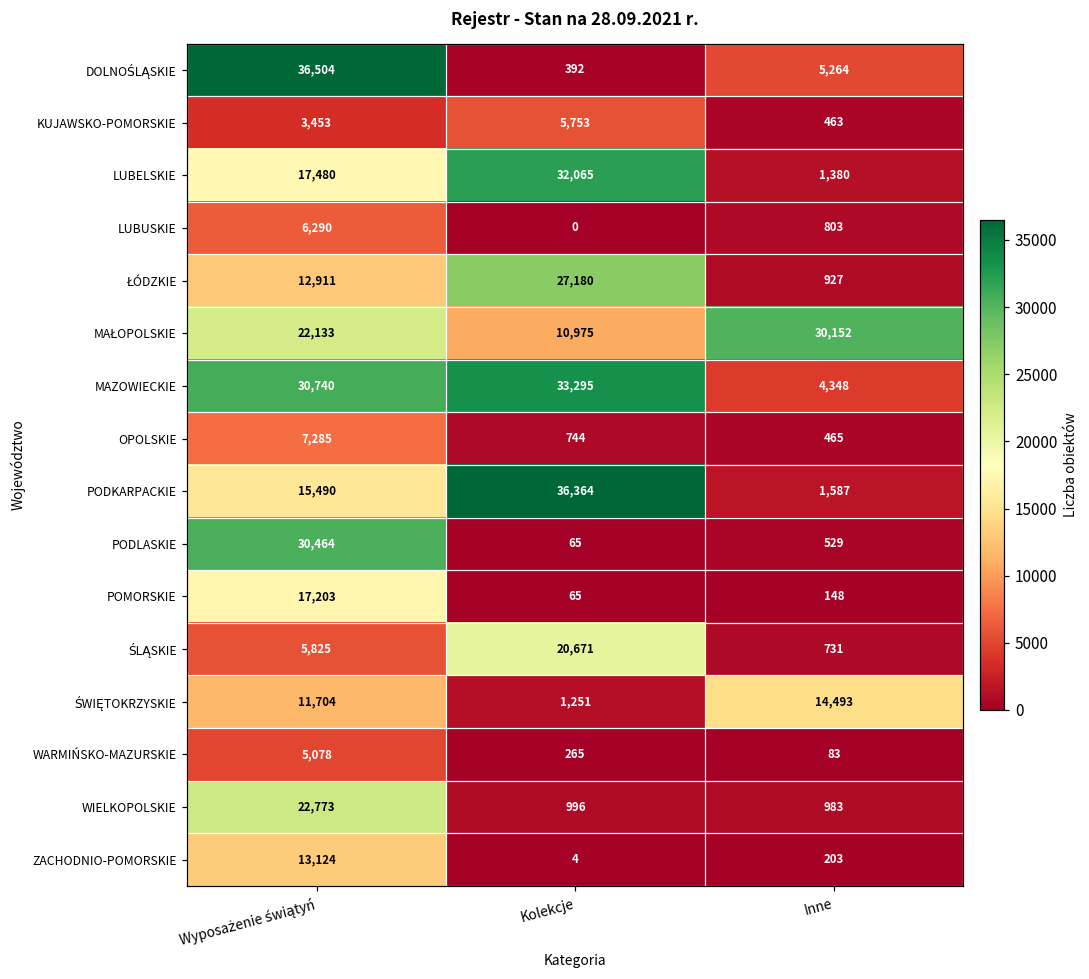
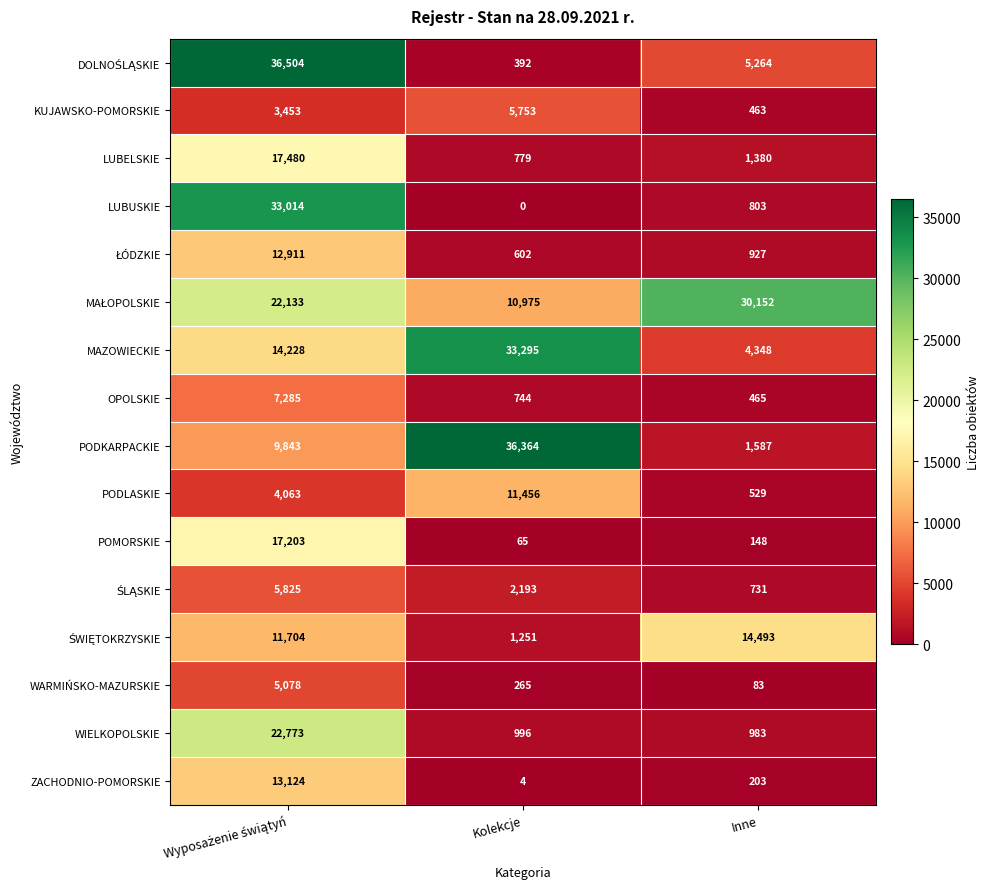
LUBELSKIE, Kolekcje: 32,065 -> 779
LUBUSKIE, Wyposażenie świątyń: 6,290 -> 33,014
ŁÓDZKIE, Kolekcje: 27,180 -> 602
MAZOWIECKIE, Wyposażenie świątyń: 30,740 -> 14,228
PODKARPACKIE, Wyposażenie świątyń: 15,490 -> 9,843
PODLASKIE, Wyposażenie świątyń: 30,464 -> 4,063
PODLASKIE, Kolekcje: 65 -> 11,456
ŚLĄSKIE, Kolekcje: 20,671 -> 2,193
